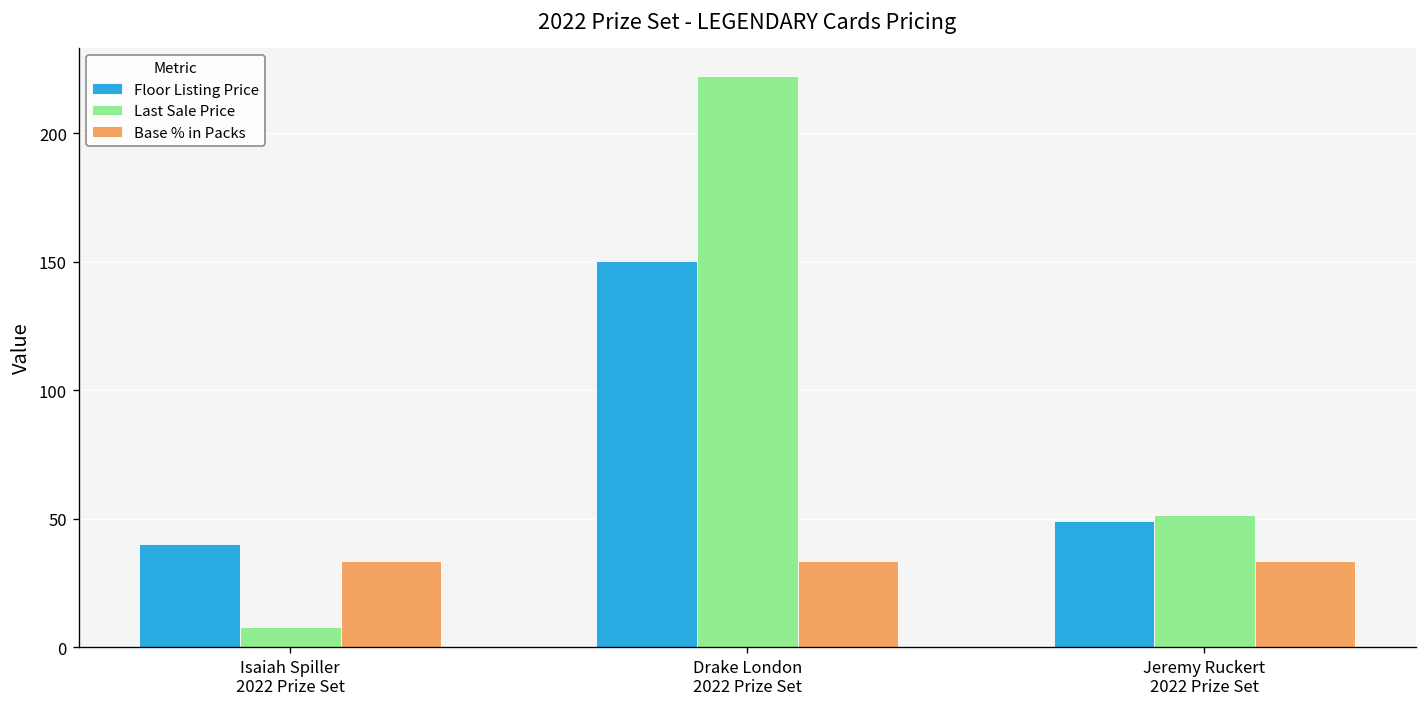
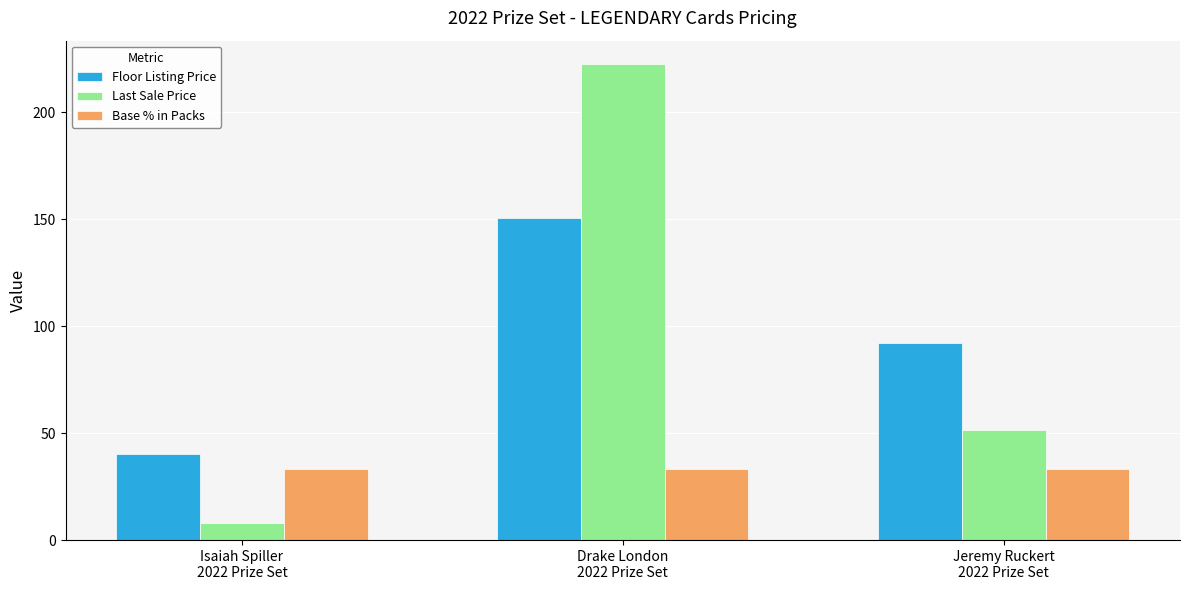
Floor Listing Price, Jeremy Ruckert 2022 Prize Set: 49 -> 92
